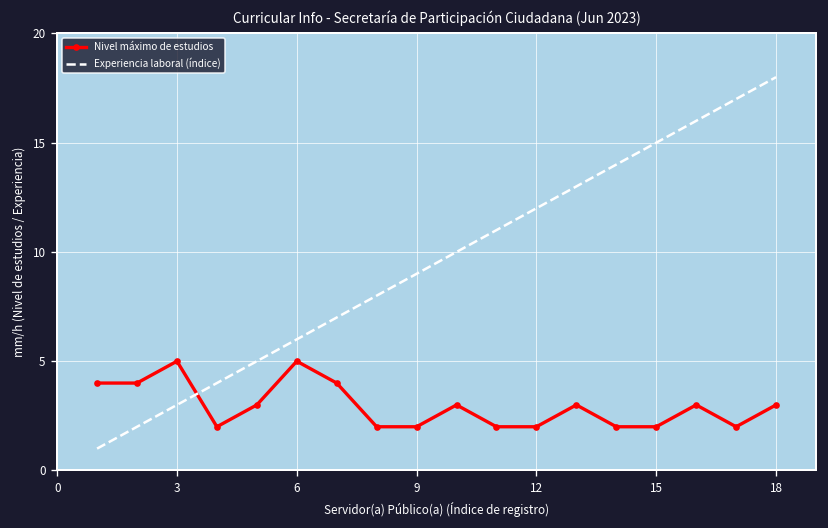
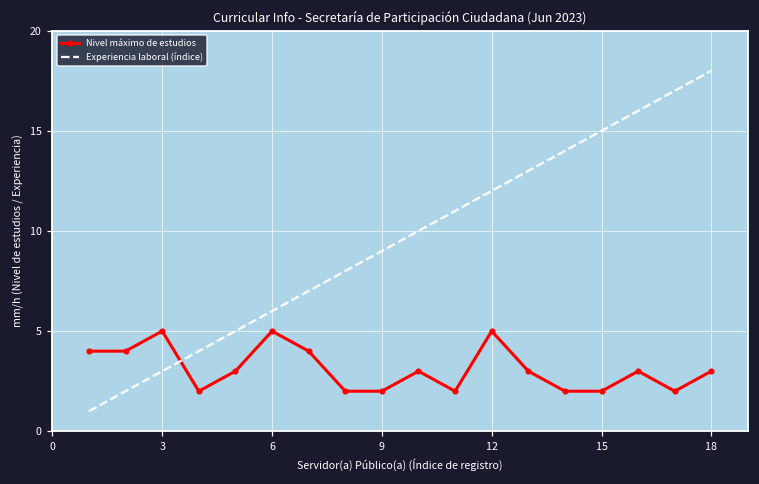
Nivel máximo de estudios, 12: 2 -> 5
